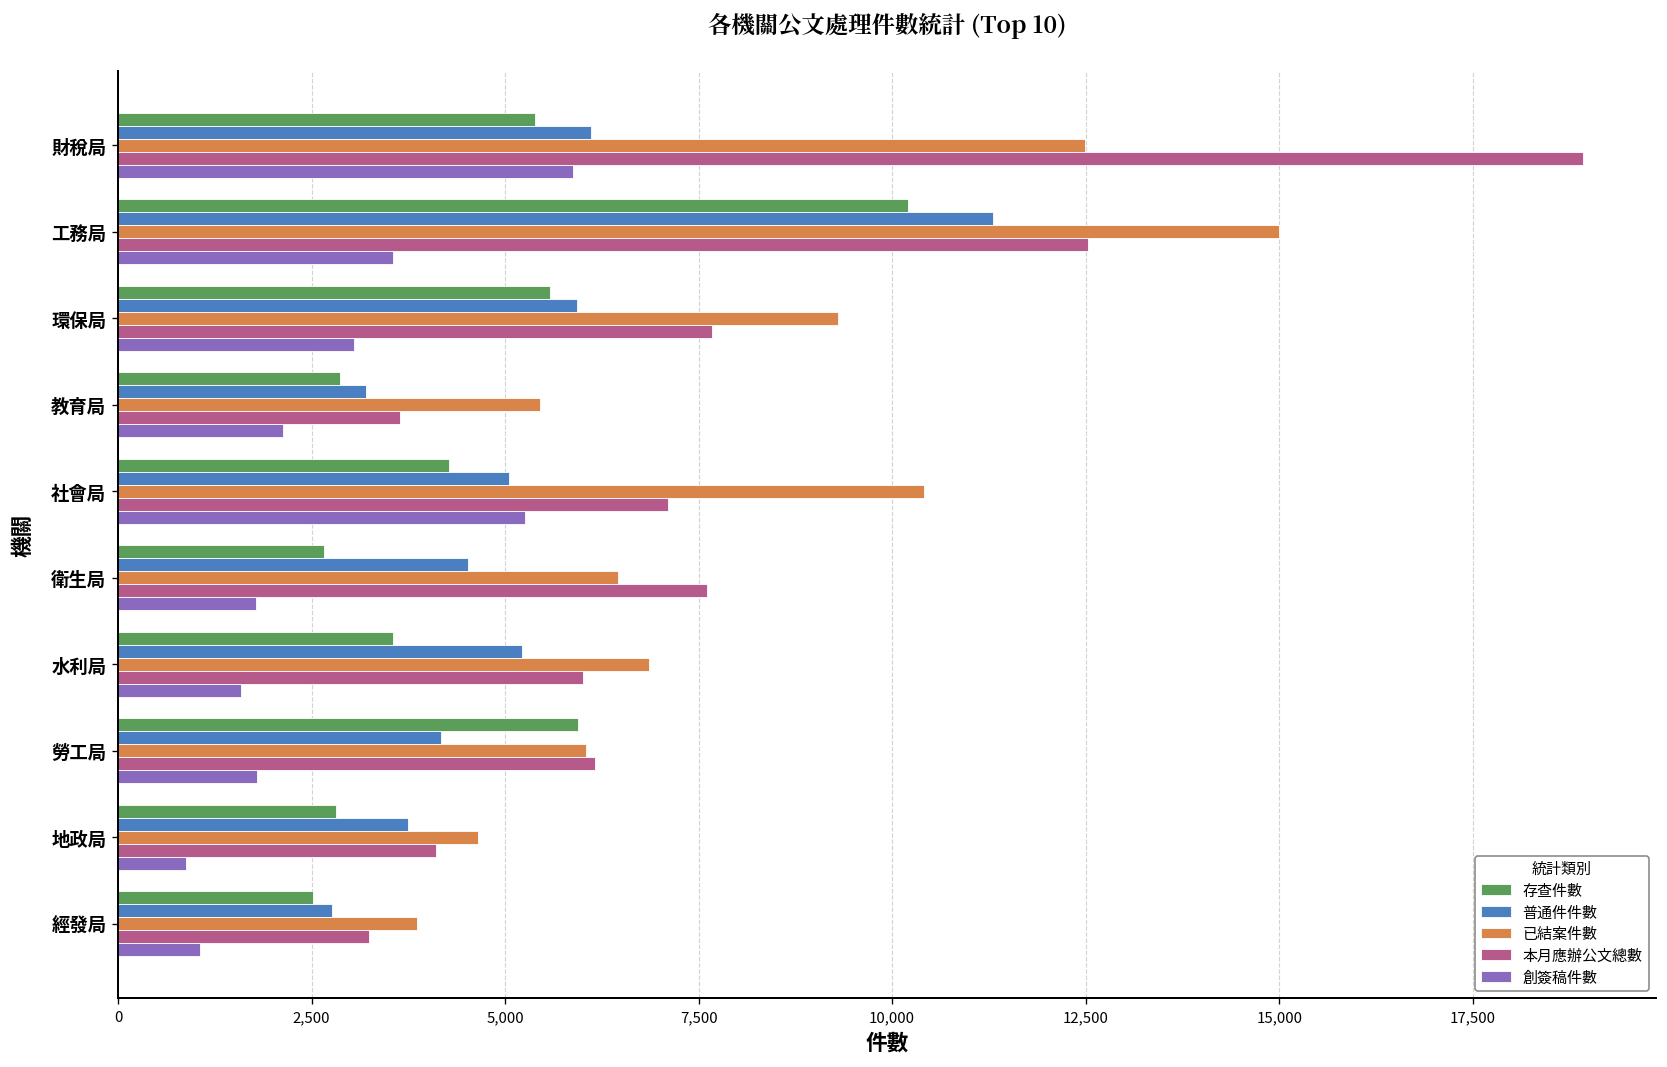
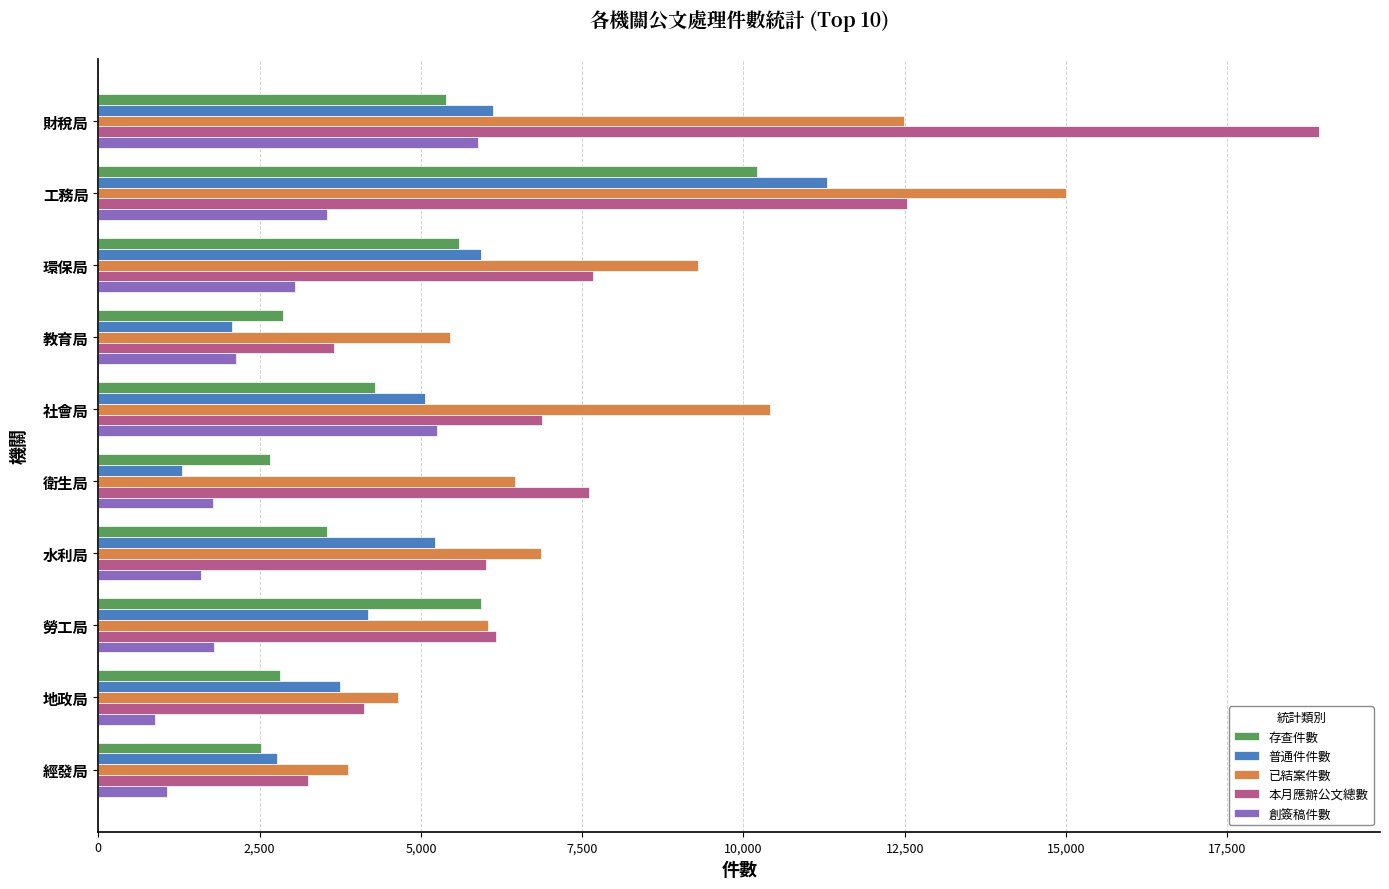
普通件件數, 教育局: 3,200 -> 2,100
本月應辦公文總數, 社會局: 7,100 -> 6,900
普通件件數, 衛生局: 4,500 -> 1,300
